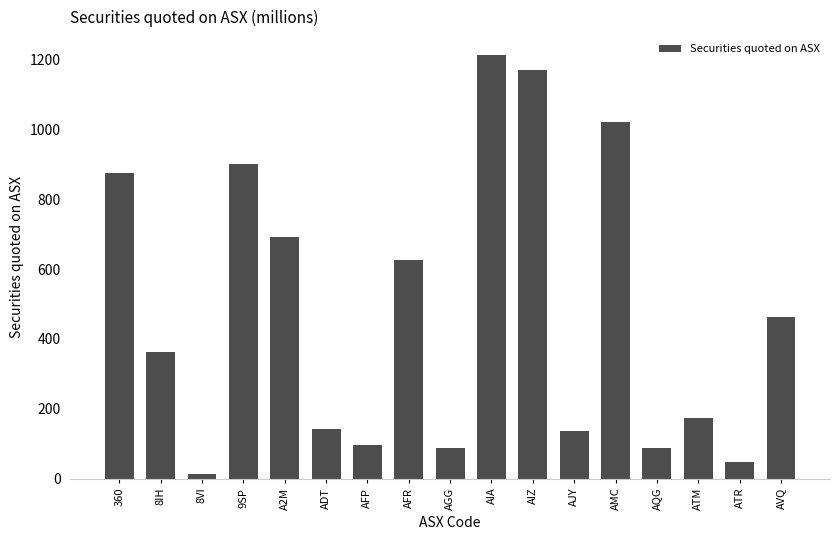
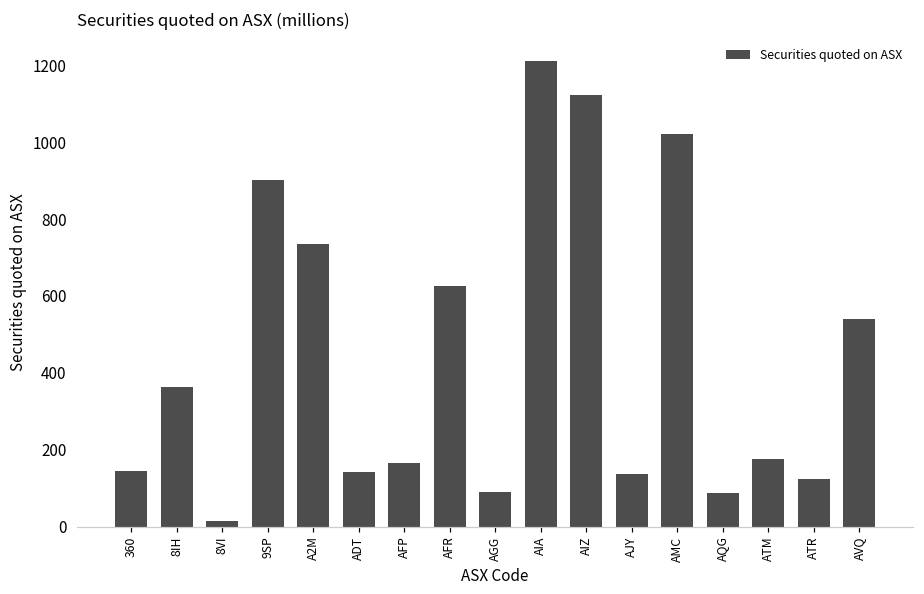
360: 870 -> 140
A2M: 690 -> 740
AFP: 100 -> 160
AIZ: 1170 -> 1120
ATR: 50 -> 120
AVQ: 460 -> 540
